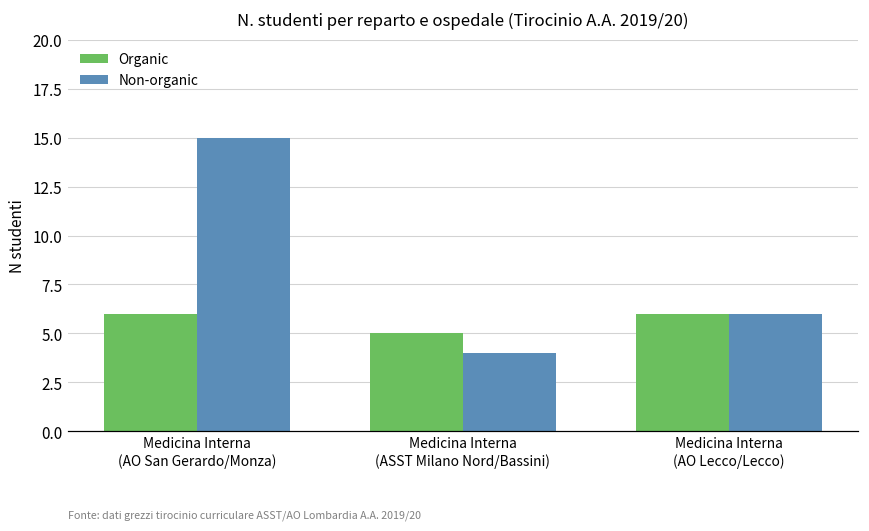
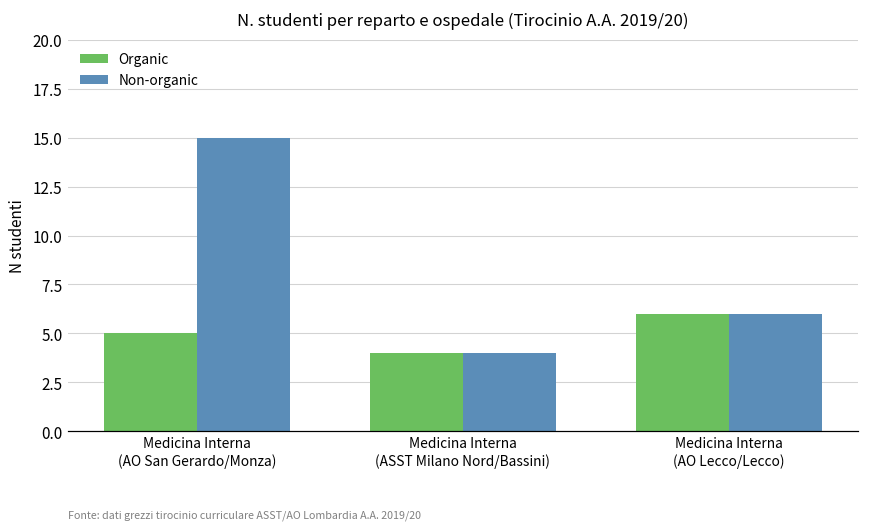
Organic, Medicina Interna (AO San Gerardo/Monza): 6 -> 5
Organic, Medicina Interna (ASST Milano Nord/Bassini): 5 -> 4
